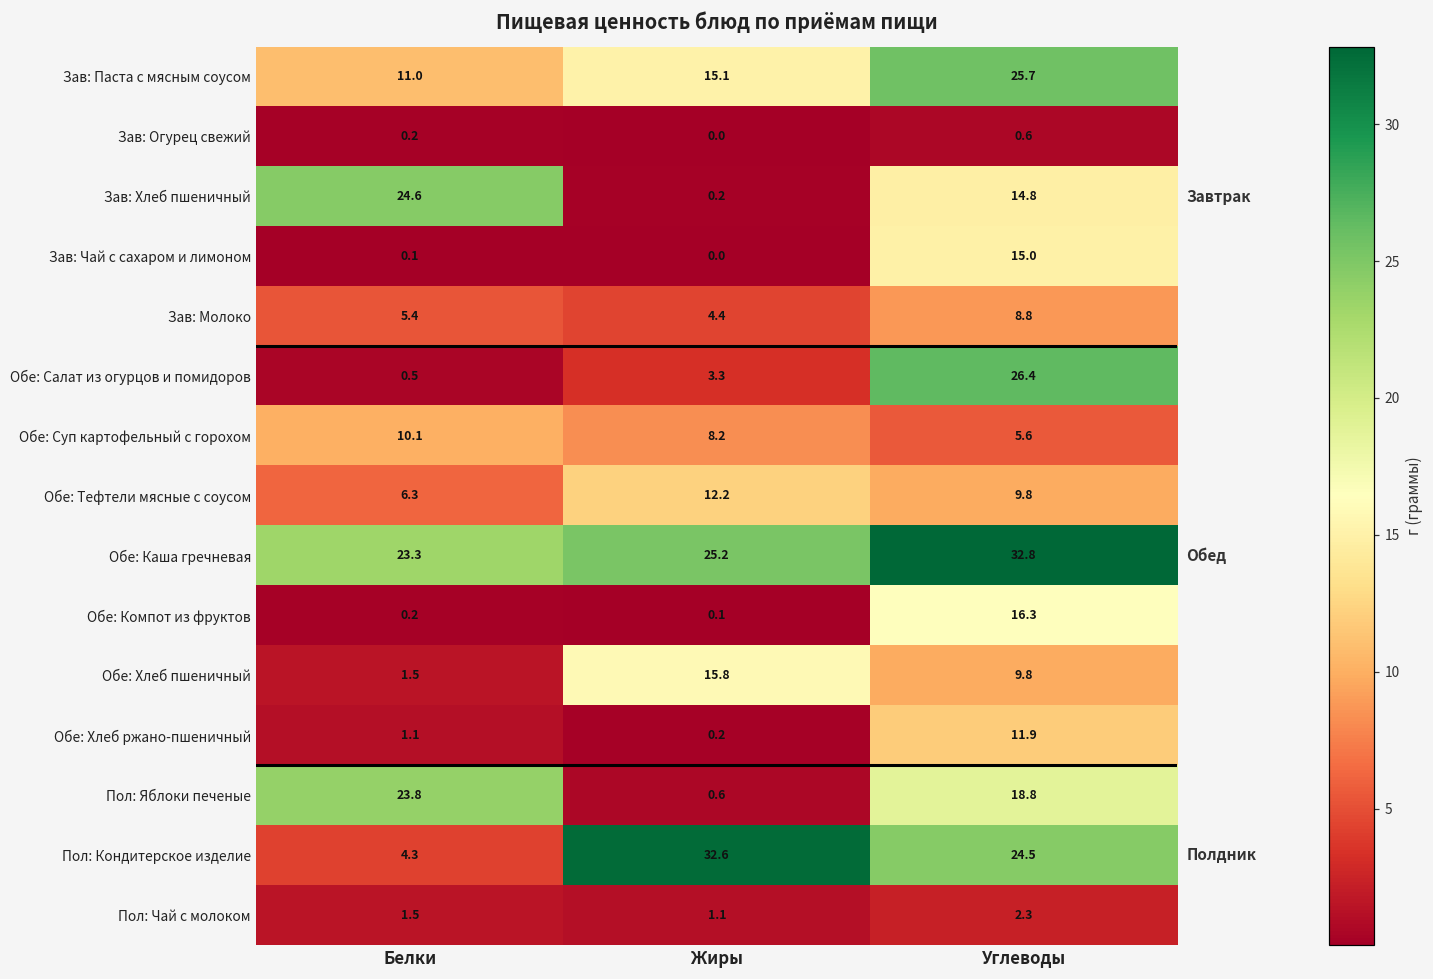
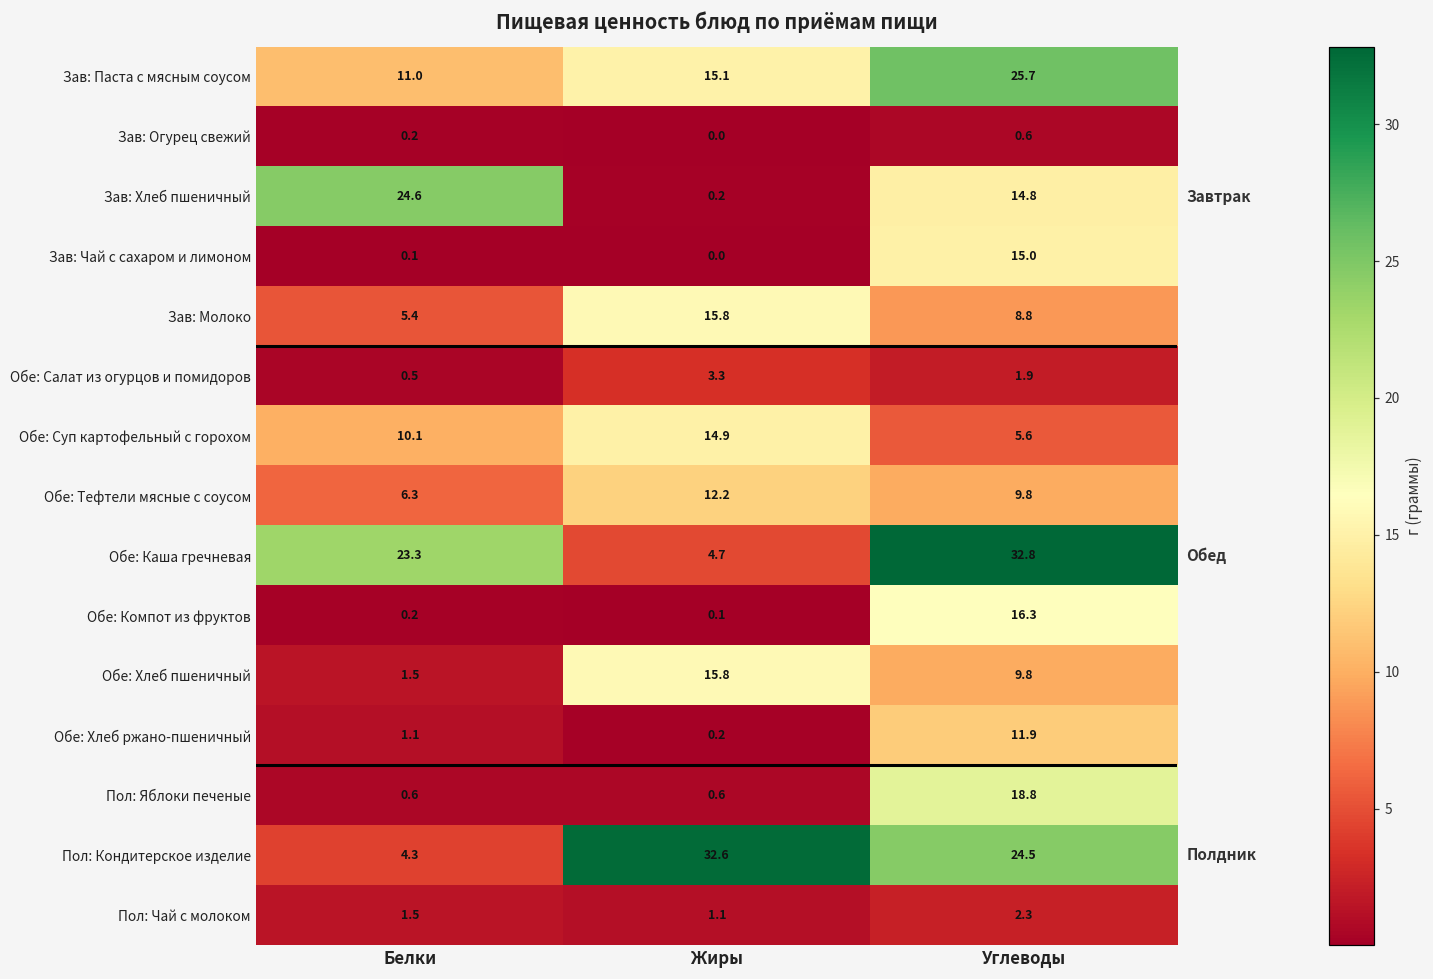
Зав: Молоко, Жиры: 4.4 -> 15.8
Обе: Салат из огурцов и помидоров, Углеводы: 26.4 -> 1.9
Обе: Суп картофельный с горохом, Жиры: 8.2 -> 14.9
Обе: Каша гречневая, Жиры: 25.2 -> 4.7
Пол: Яблоки печеные, Белки: 23.8 -> 0.6
